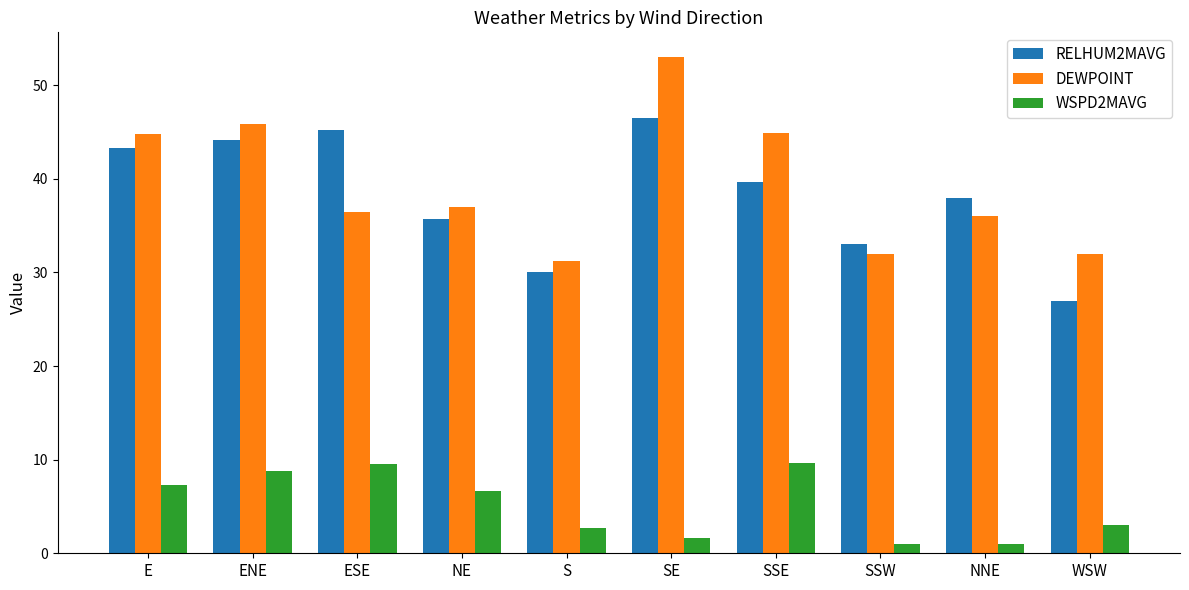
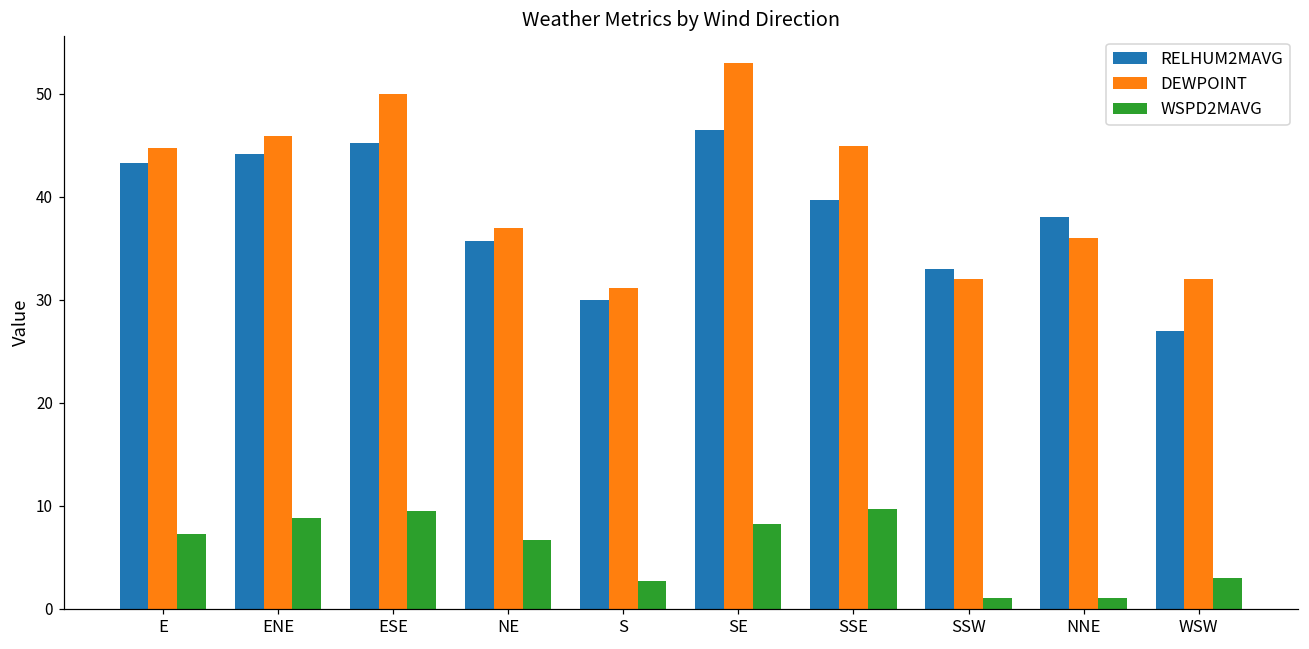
DEWPOINT, ESE: 37 -> 50
WSPD2MAVG, SE: 2 -> 8
